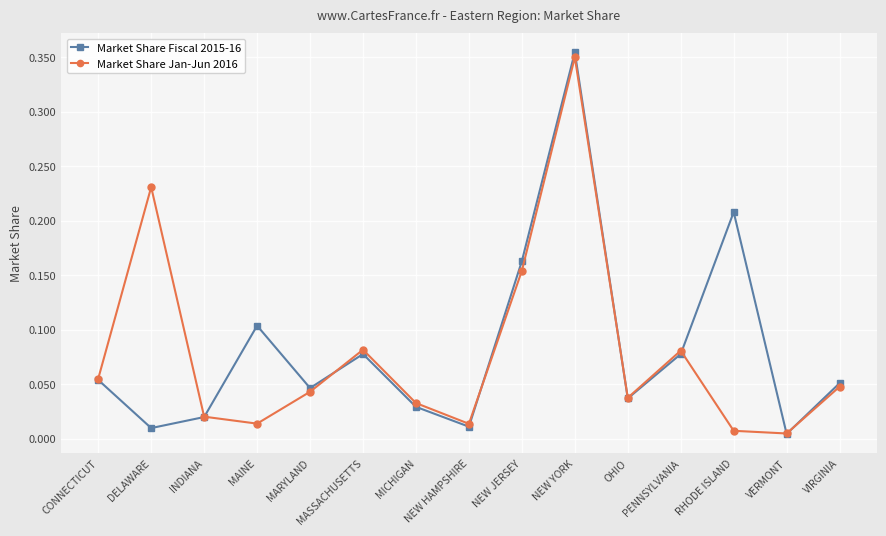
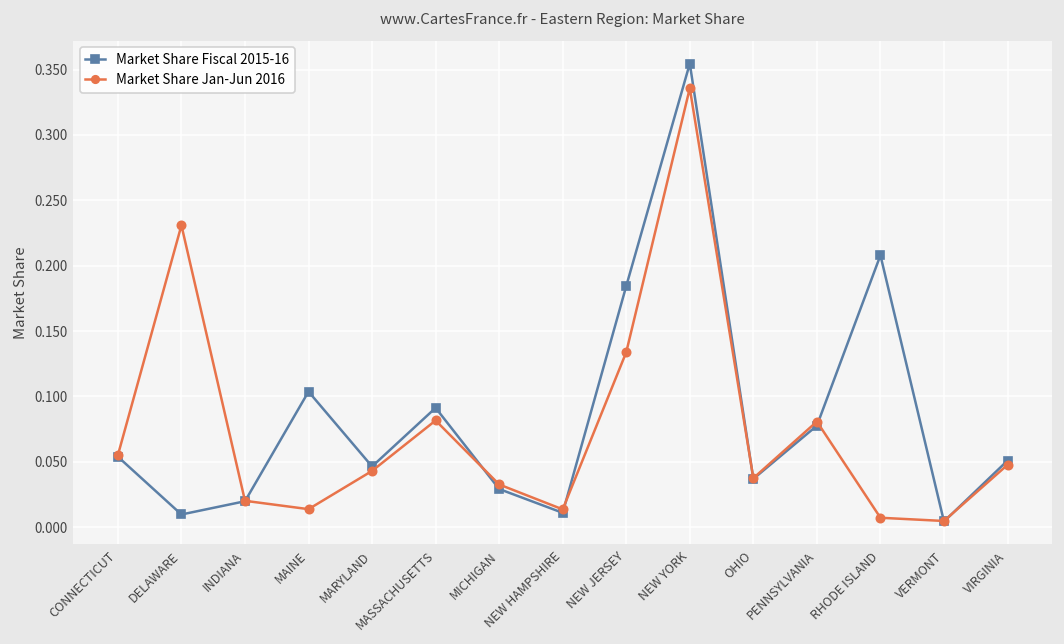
Market Share Fiscal 2015-16, MASSACHUSETTS: 0.078 -> 0.091
Market Share Fiscal 2015-16, NEW JERSEY: 0.163 -> 0.184
Market Share Jan-Jun 2016, NEW JERSEY: 0.154 -> 0.134
Market Share Jan-Jun 2016, NEW YORK: 0.350 -> 0.336
